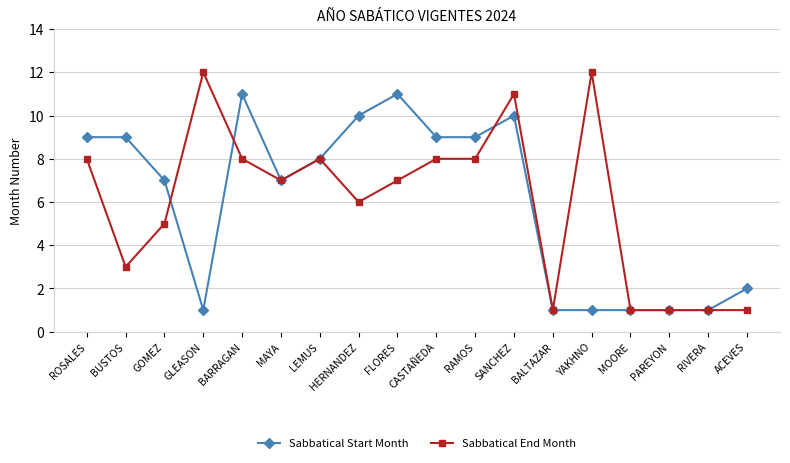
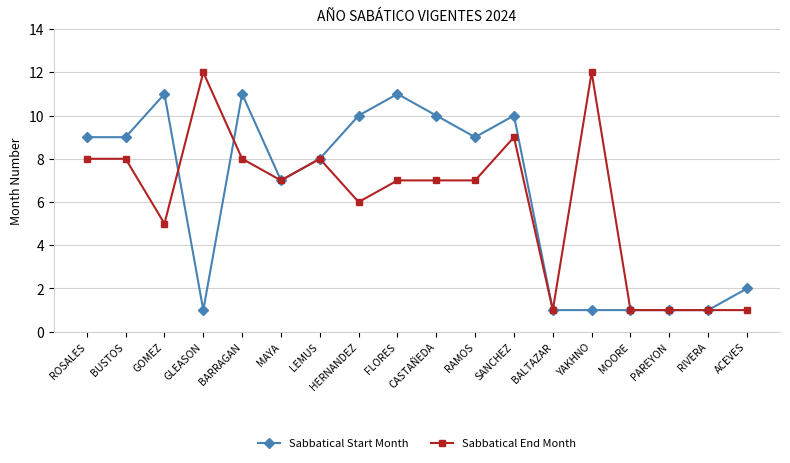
Sabbatical End Month, BUSTOS: 3 -> 8
Sabbatical Start Month, GOMEZ: 7 -> 11
Sabbatical Start Month, CASTAÑEDA: 9 -> 10
Sabbatical End Month, CASTAÑEDA: 8 -> 7
Sabbatical End Month, RAMOS: 8 -> 7
Sabbatical End Month, SANCHEZ: 11 -> 9
